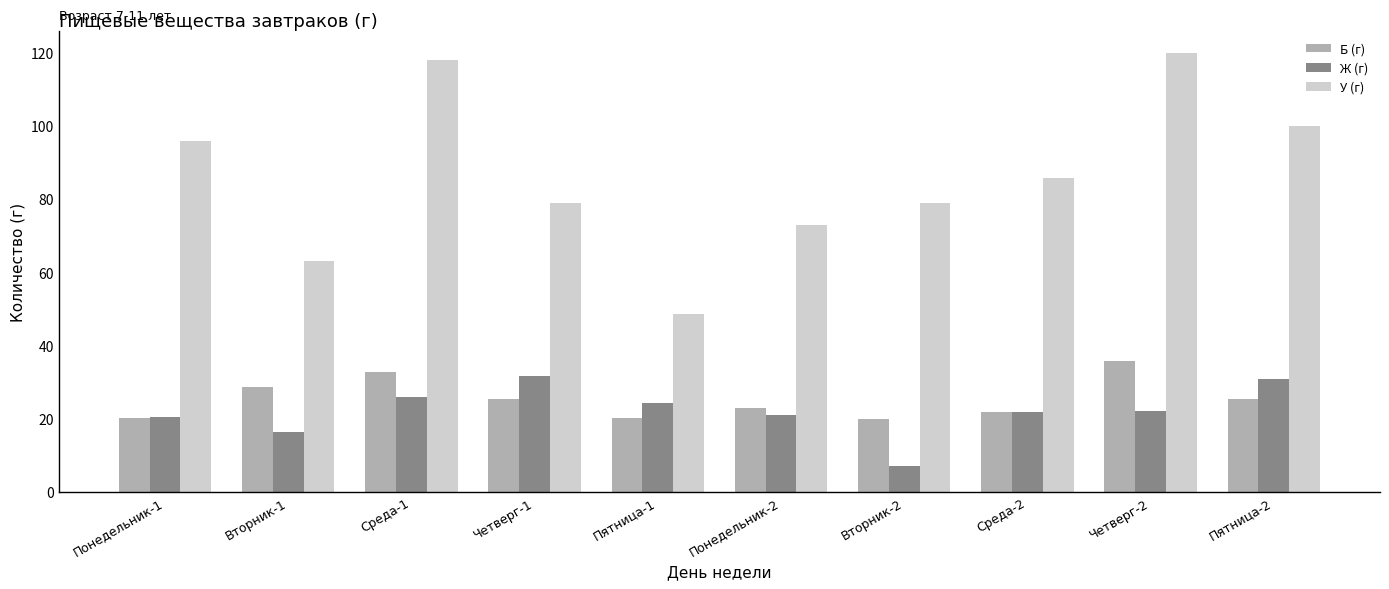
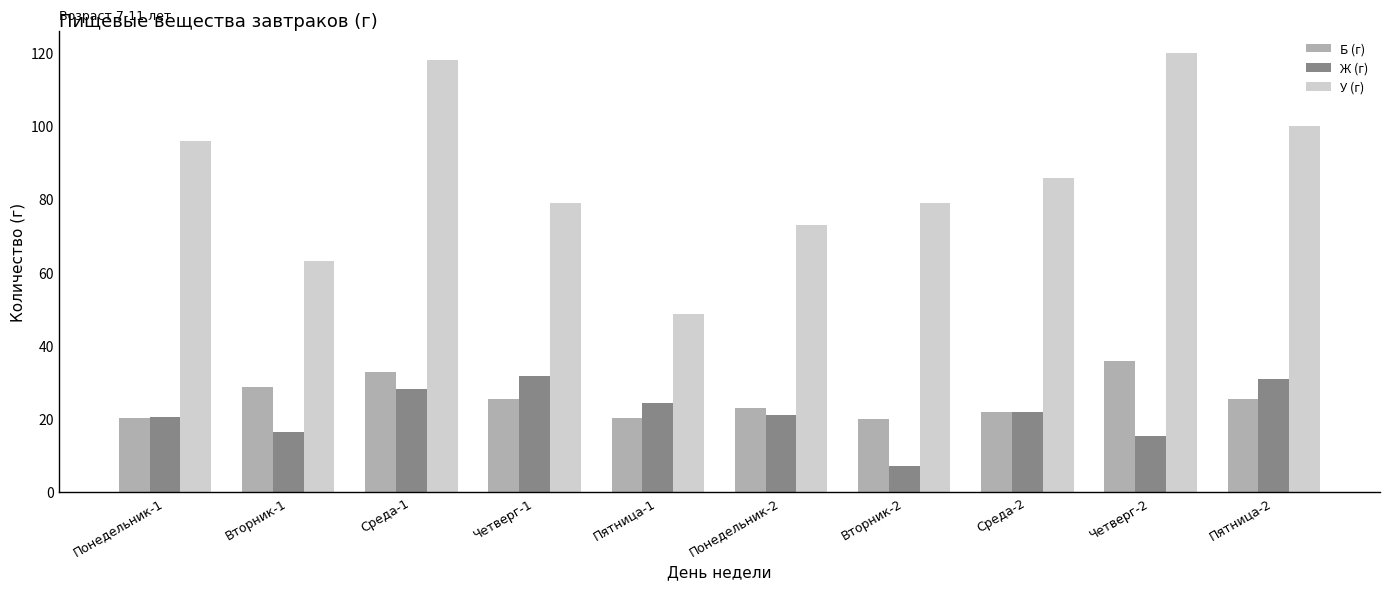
Ж (г), Среда-1: 26 -> 28
Ж (г), Четверг-2: 22 -> 15
